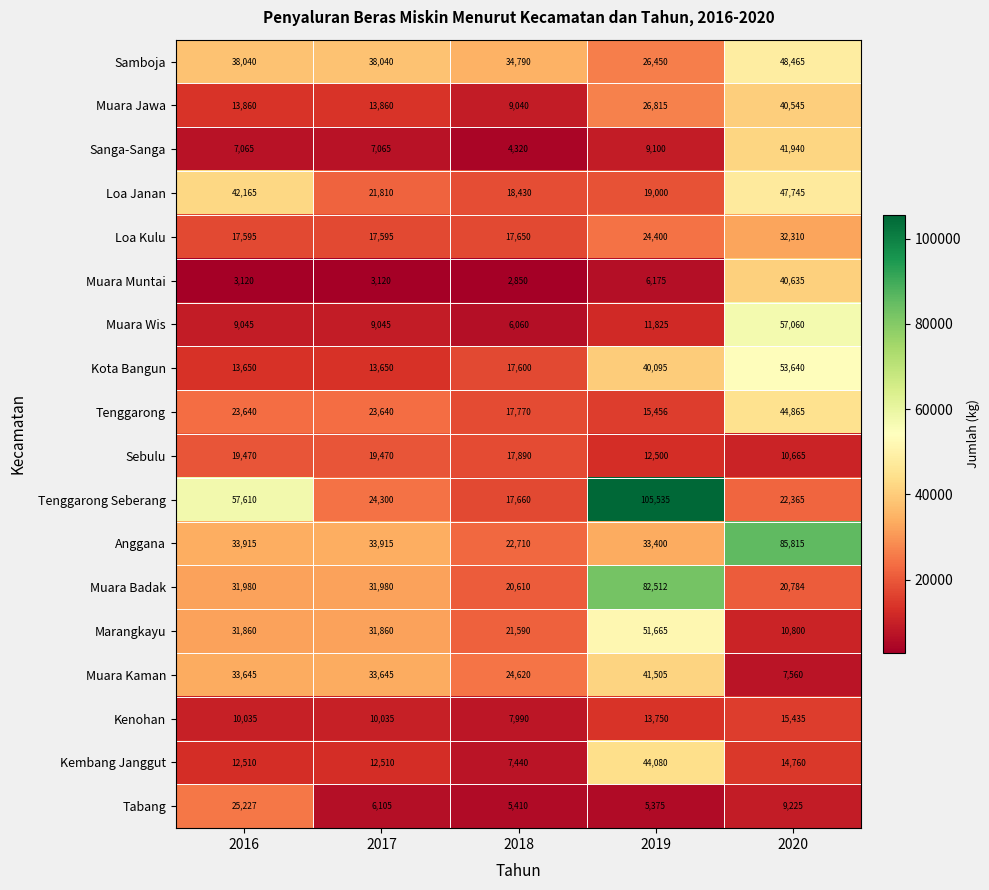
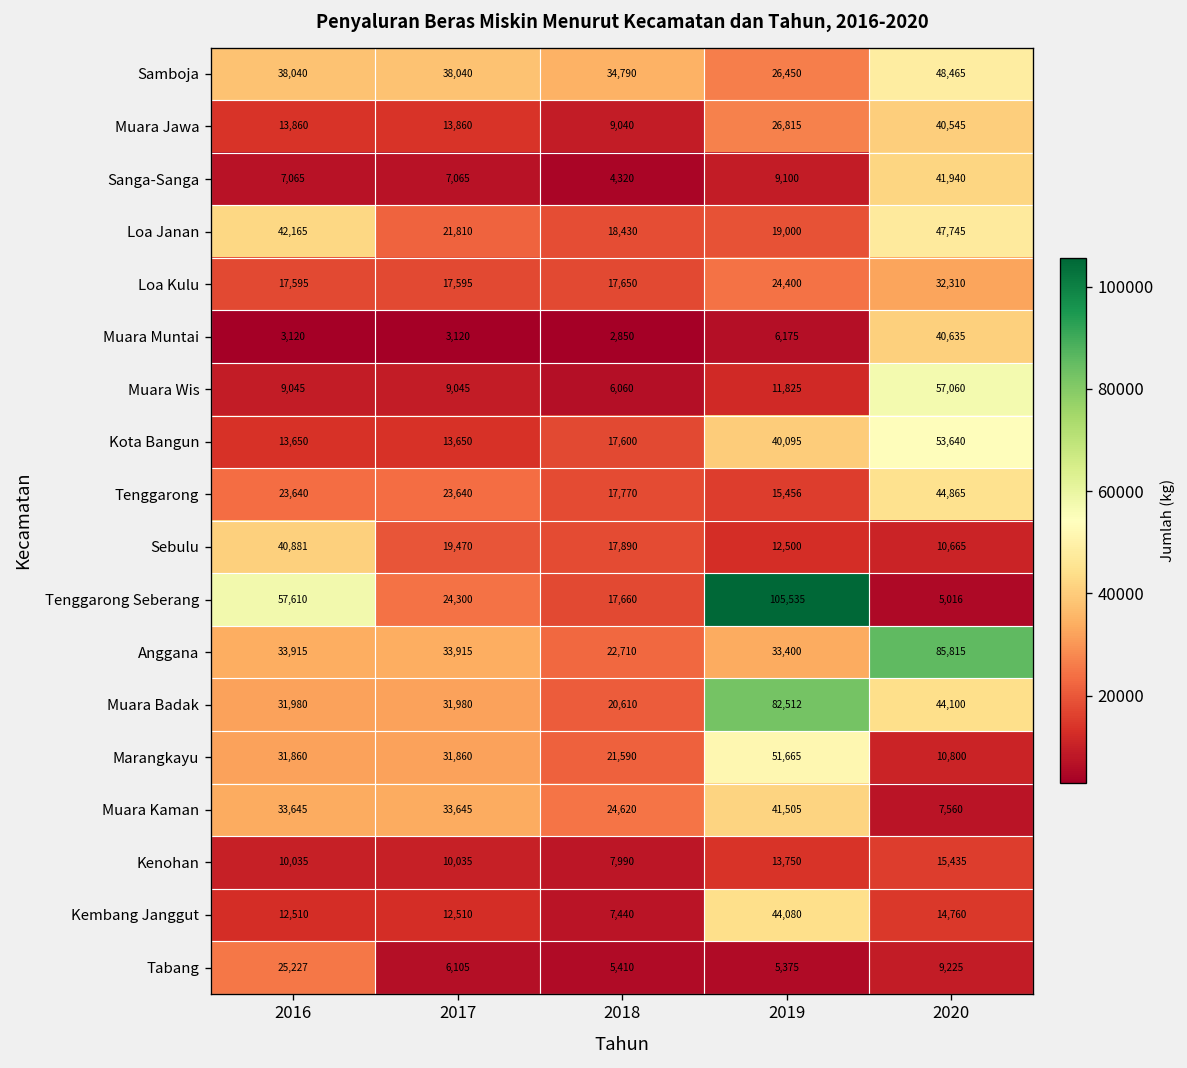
Sebulu, 2016: 19,470 -> 40,881
Tenggarong Seberang, 2020: 22,365 -> 5,016
Muara Badak, 2020: 20,784 -> 44,100
